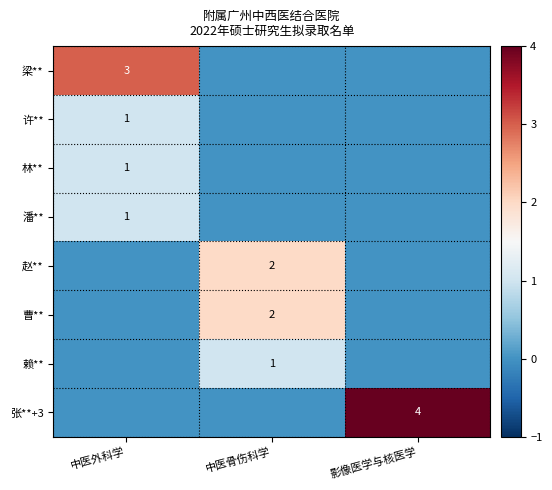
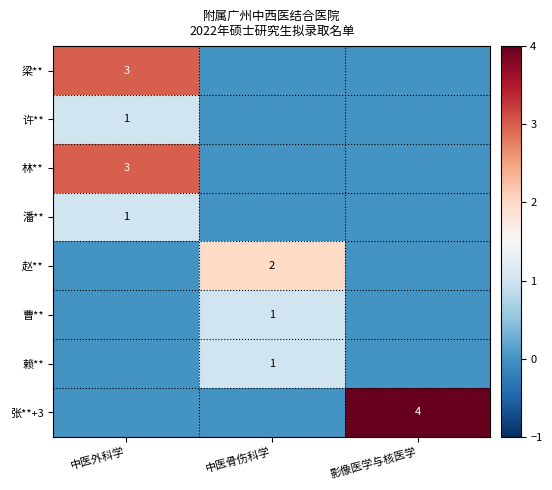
林**, 中医外科学: 1 -> 3
曹**, 中医骨伤科学: 2 -> 1
